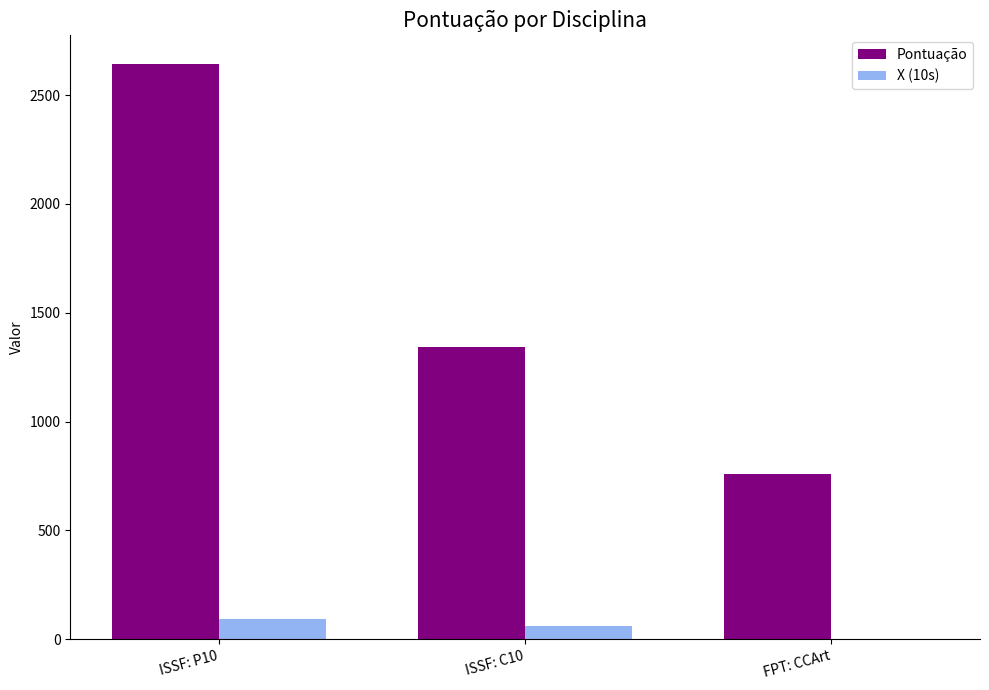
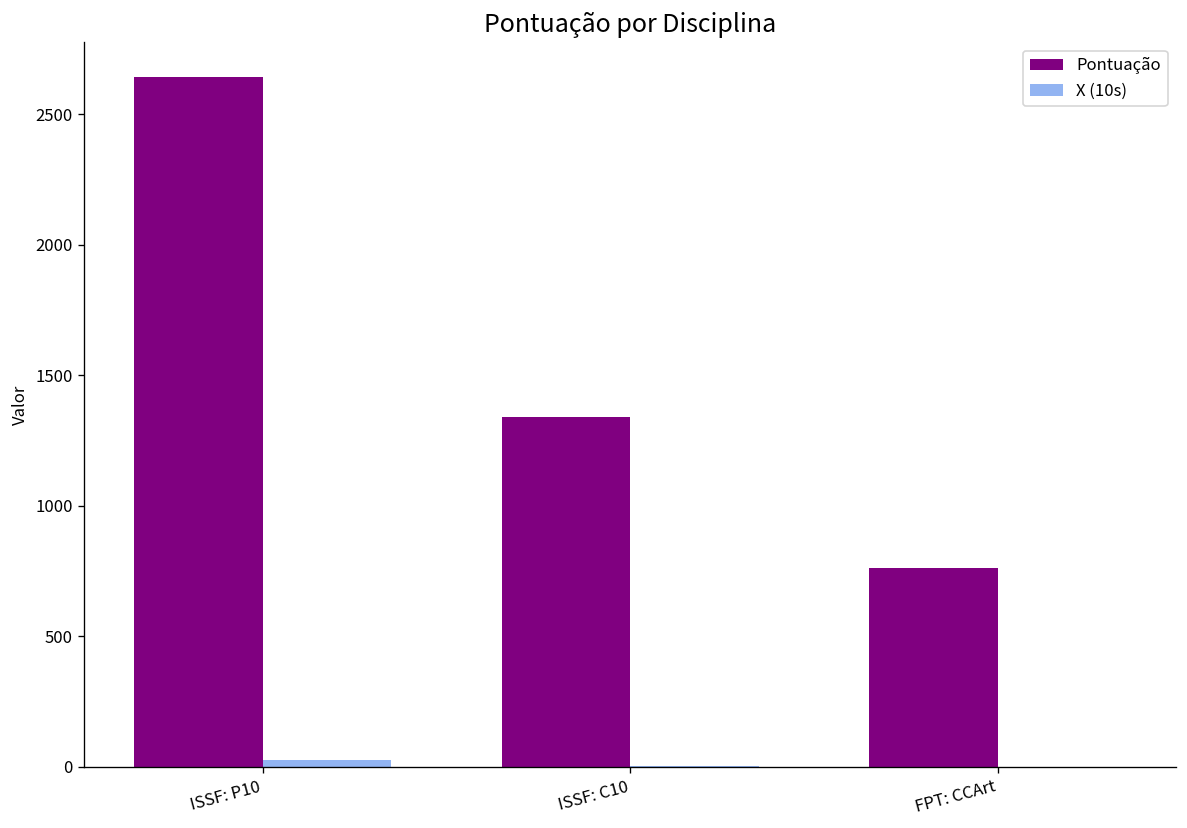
X (10s), ISSF: P10: 90 -> 30
X (10s), ISSF: C10: 60 -> 0
